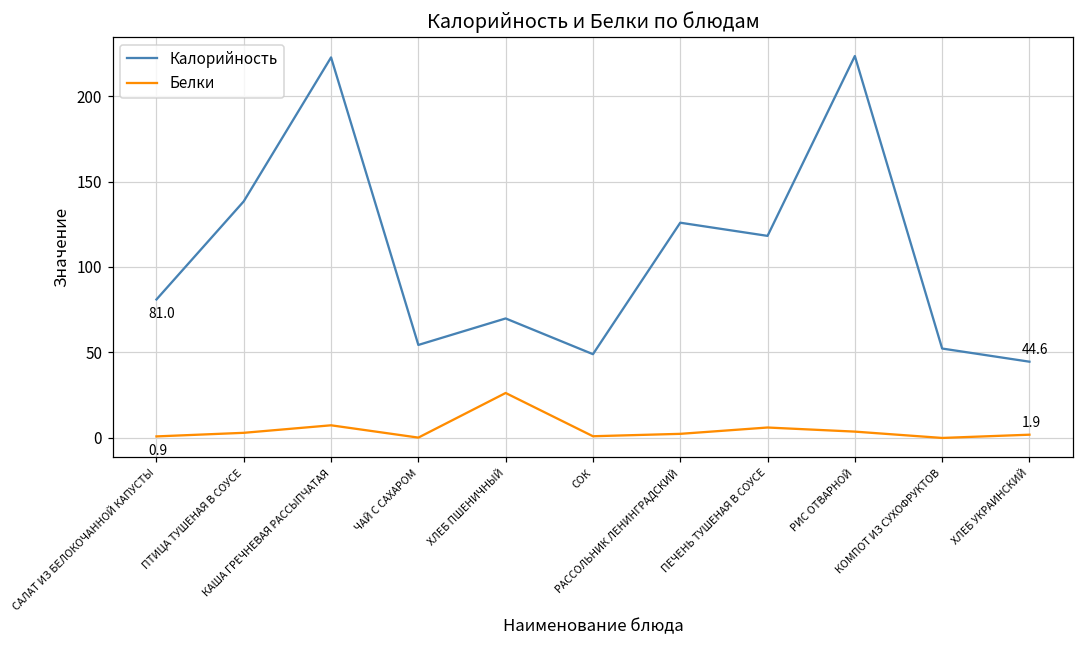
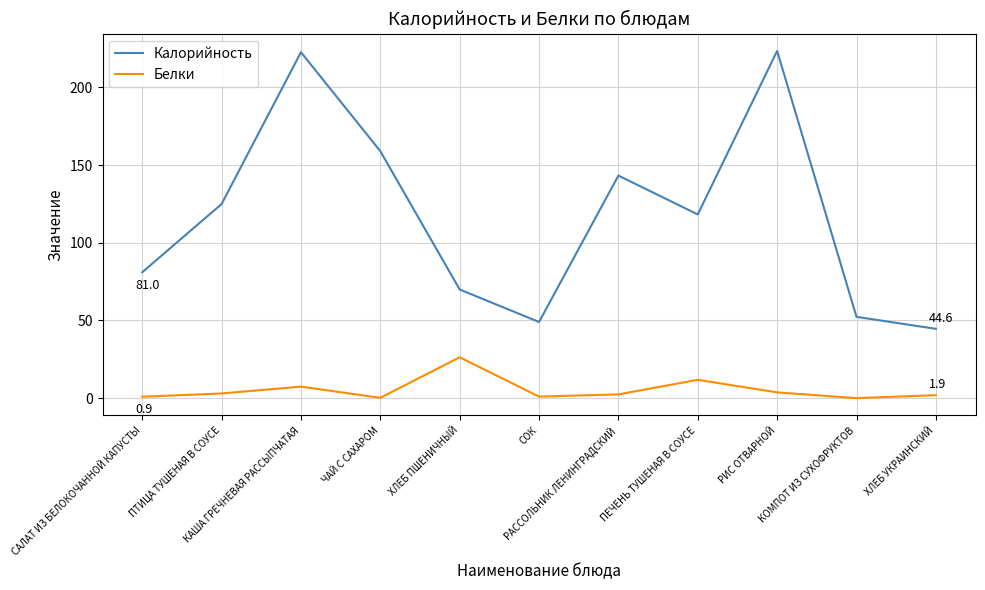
Калорийность, ПТИЦА ТУШЕНАЯ В СОУСЕ: 138 -> 125
Калорийность, ЧАЙ С САХАРОМ: 54 -> 159
Калорийность, РАССОЛЬНИК ЛЕНИНГРАДСКИЙ: 126 -> 143
Белки, ПЕЧЕНЬ ТУШЕНАЯ В СОУСЕ: 6 -> 12
